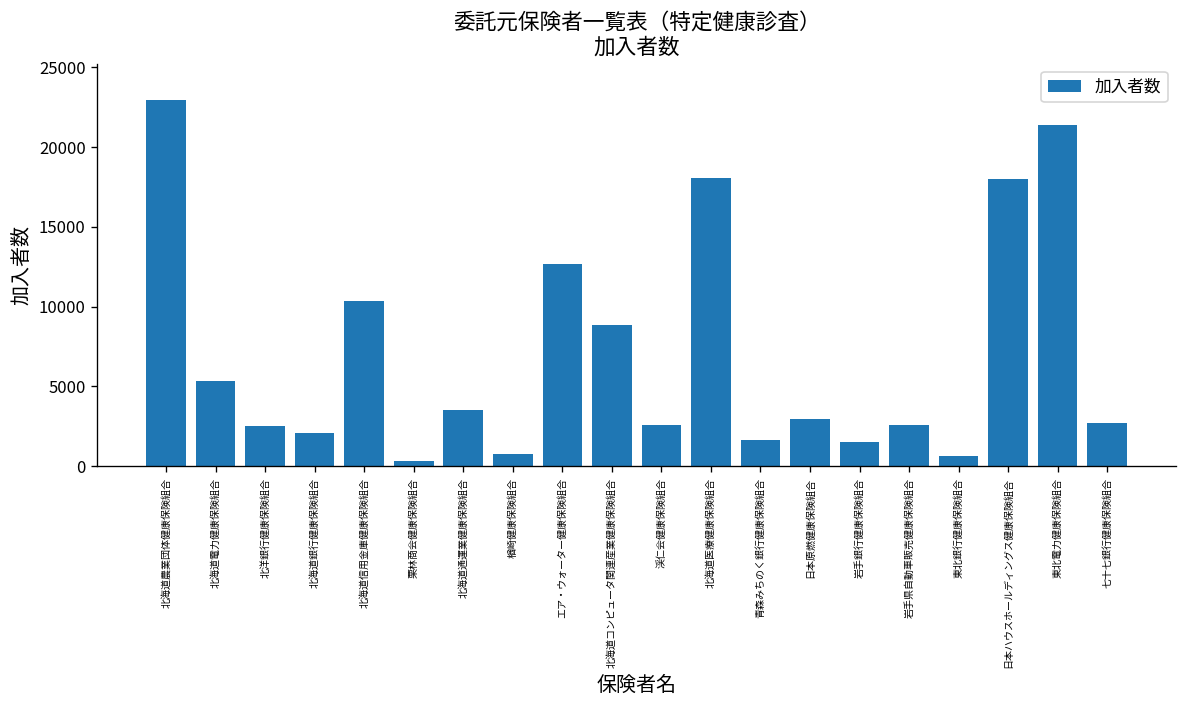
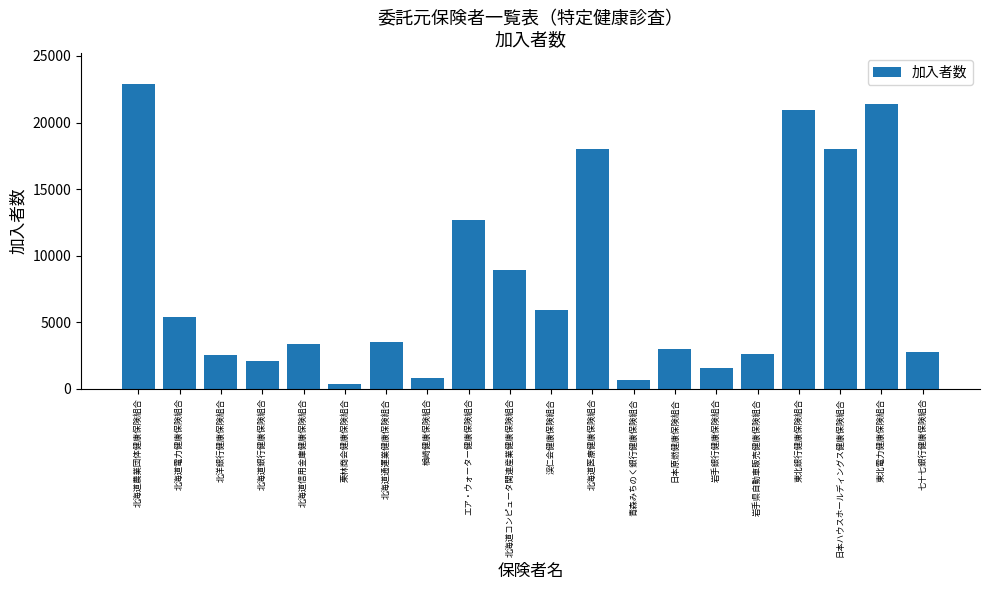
北海道信用金庫健康保険組合: 10300 -> 3300
渓仁会健康保険組合: 2600 -> 5900
青森みちのく銀行健康保険組合: 1600 -> 600
東北銀行健康保険組合: 600 -> 20900
